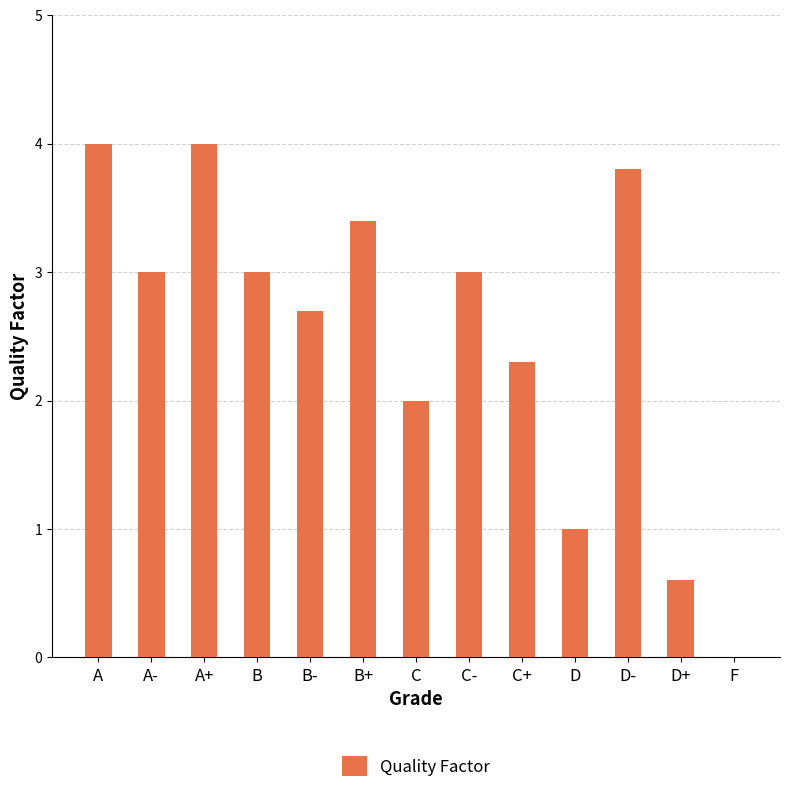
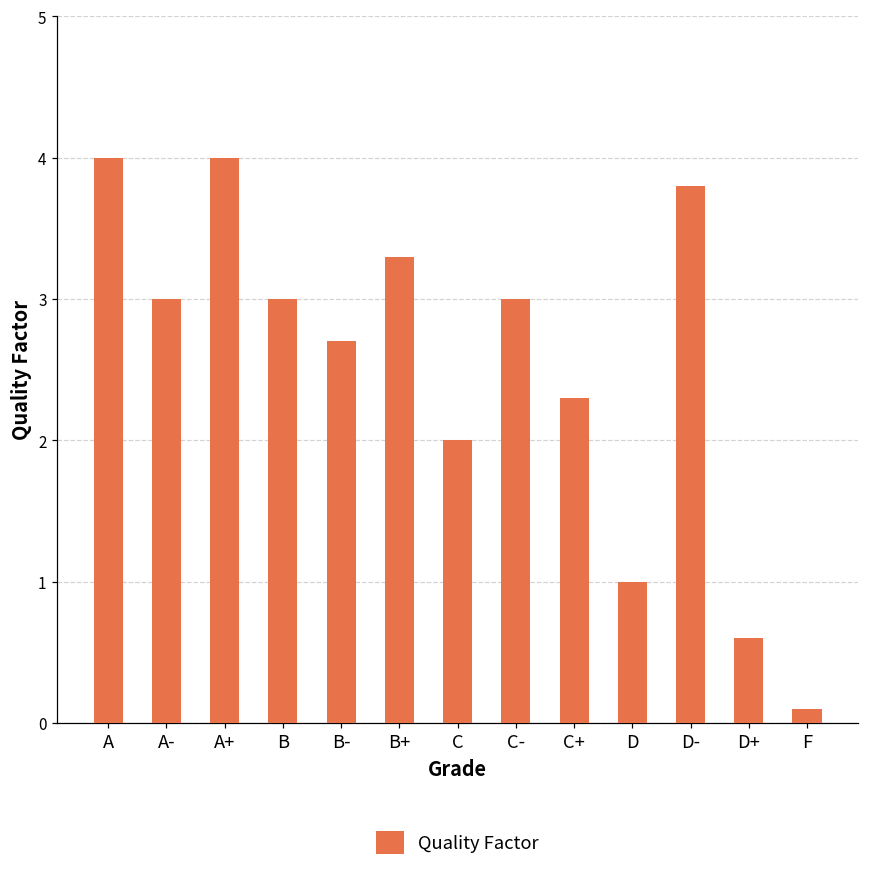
B+: 3.4 -> 3.3
F: 0.0 -> 0.1
